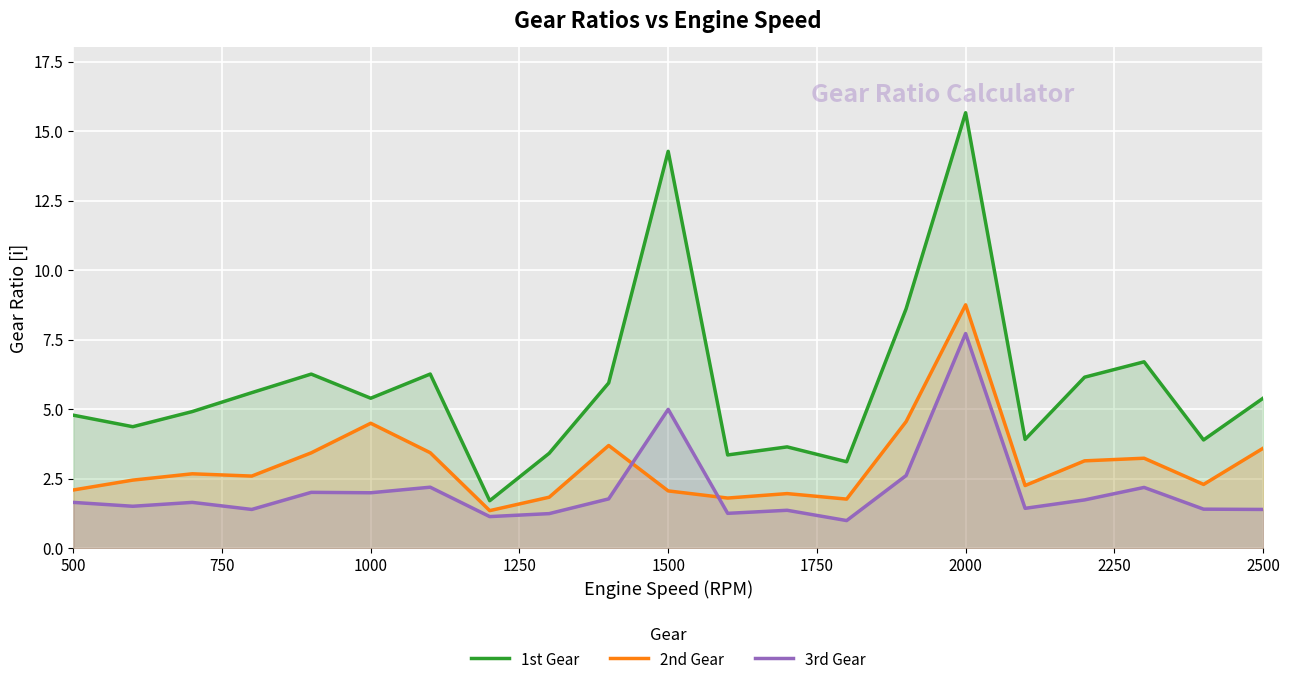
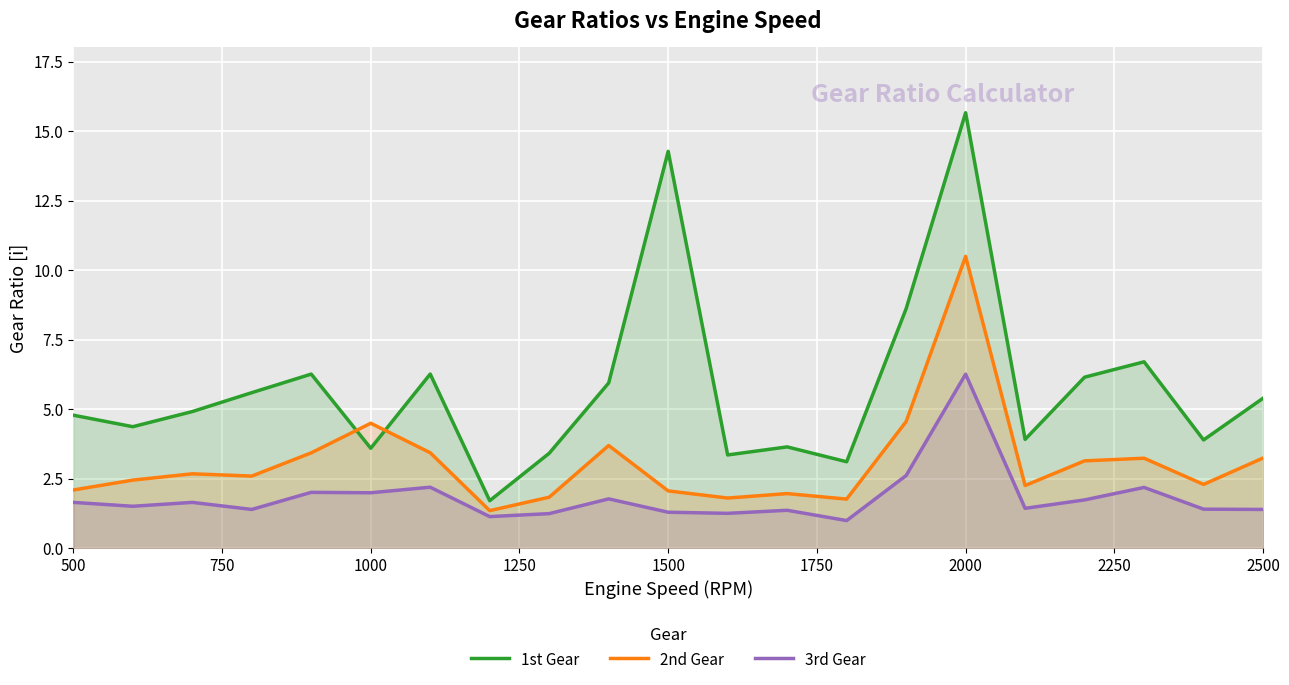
1st Gear, 1000: 5.4 -> 3.6
3rd Gear, 1500: 5.0 -> 1.3
2nd Gear, 2000: 8.8 -> 10.5
3rd Gear, 2000: 7.7 -> 6.3
2nd Gear, 2500: 3.6 -> 3.3
